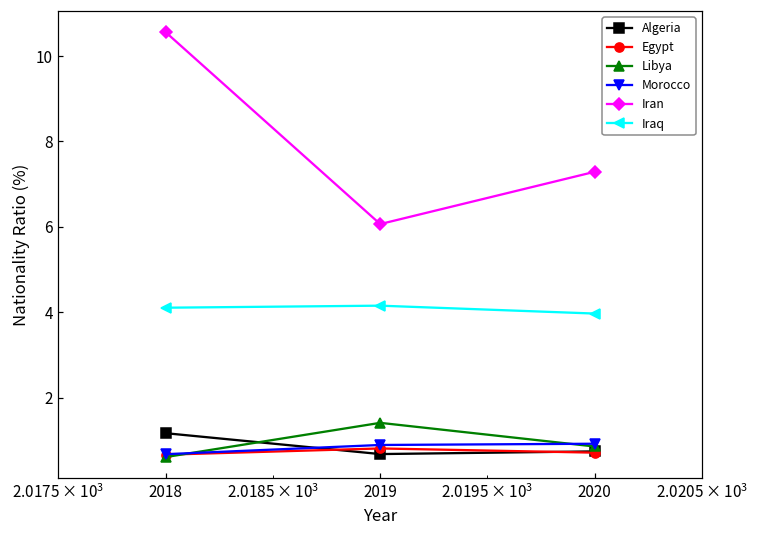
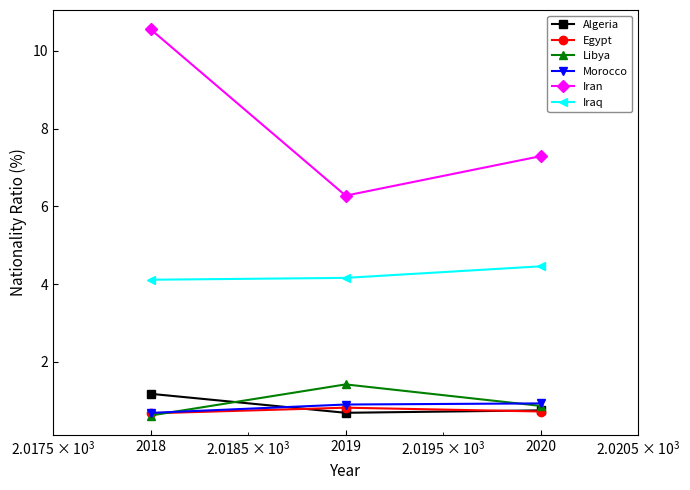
Iran, 2019: 6.1 -> 6.3
Iraq, 2020: 4.0 -> 4.5
